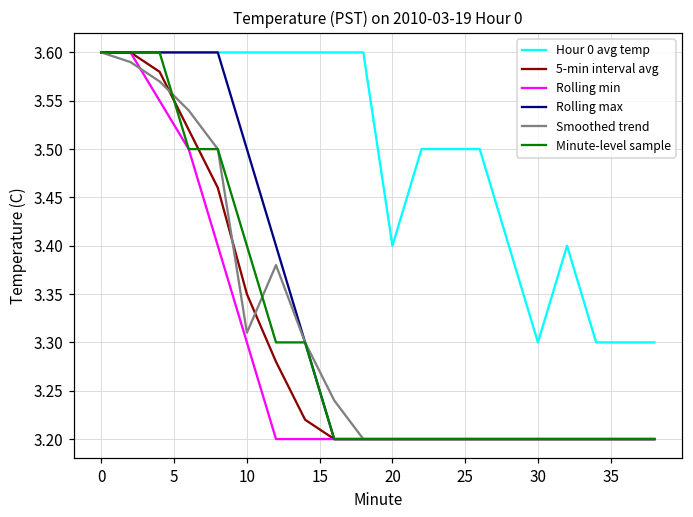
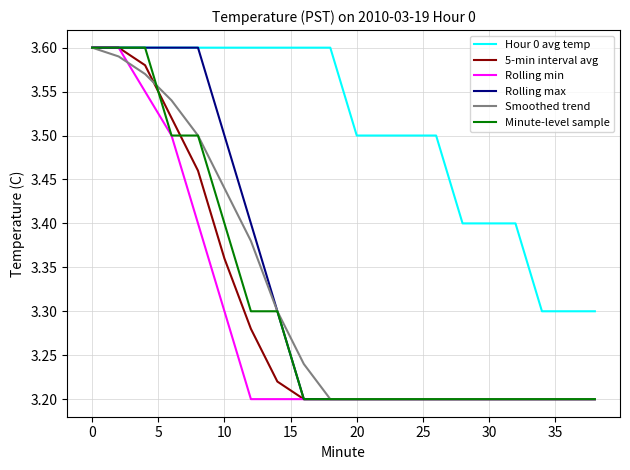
5-min interval avg, 10: 3.35 -> 3.36
Smoothed trend, 10: 3.31 -> 3.44
Hour 0 avg temp, 20: 3.4 -> 3.5
Hour 0 avg temp, 30: 3.3 -> 3.4
